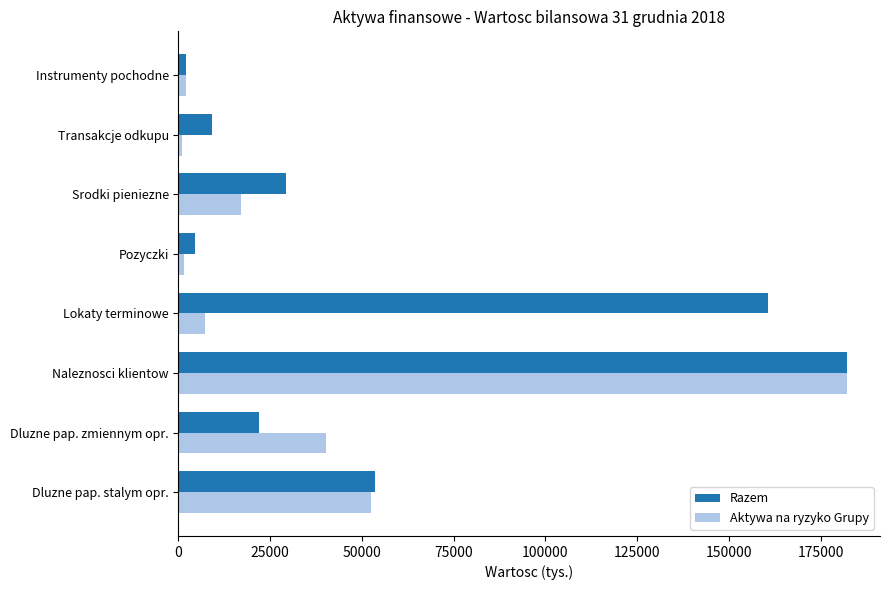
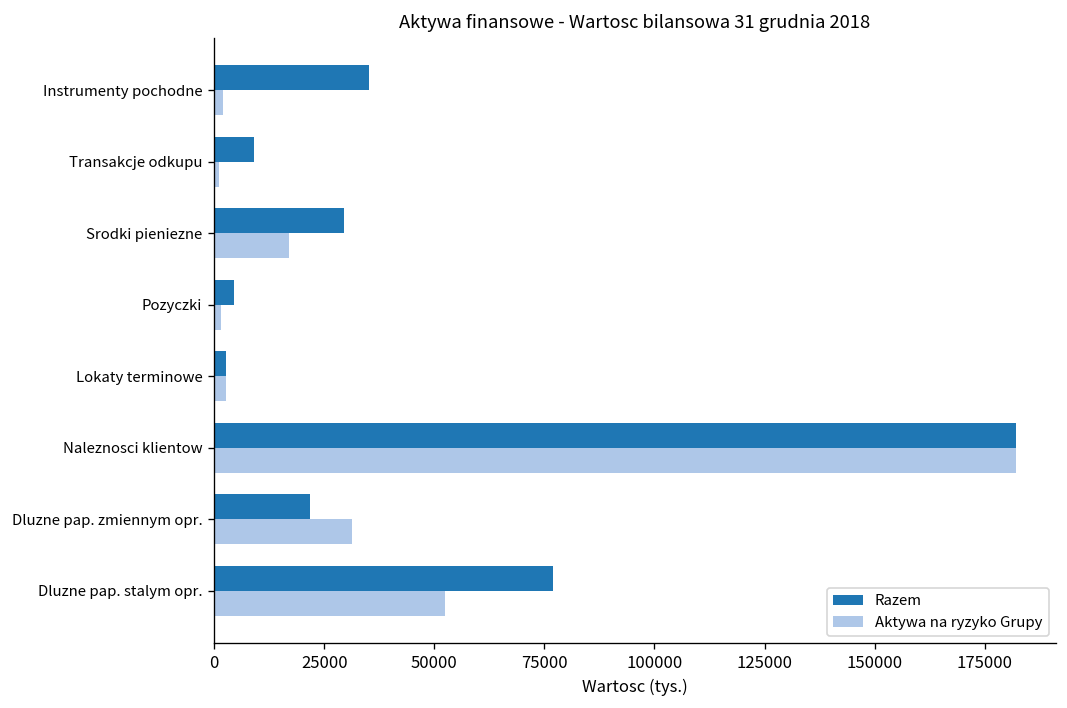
Razem, Instrumenty pochodne: 2000 -> 35000
Razem, Lokaty terminowe: 161000 -> 3000
Aktywa na ryzyko Grupy, Lokaty terminowe: 7000 -> 3000
Aktywa na ryzyko Grupy, Dluzne pap. zmiennym opr.: 40000 -> 31000
Razem, Dluzne pap. stalym opr.: 54000 -> 77000
